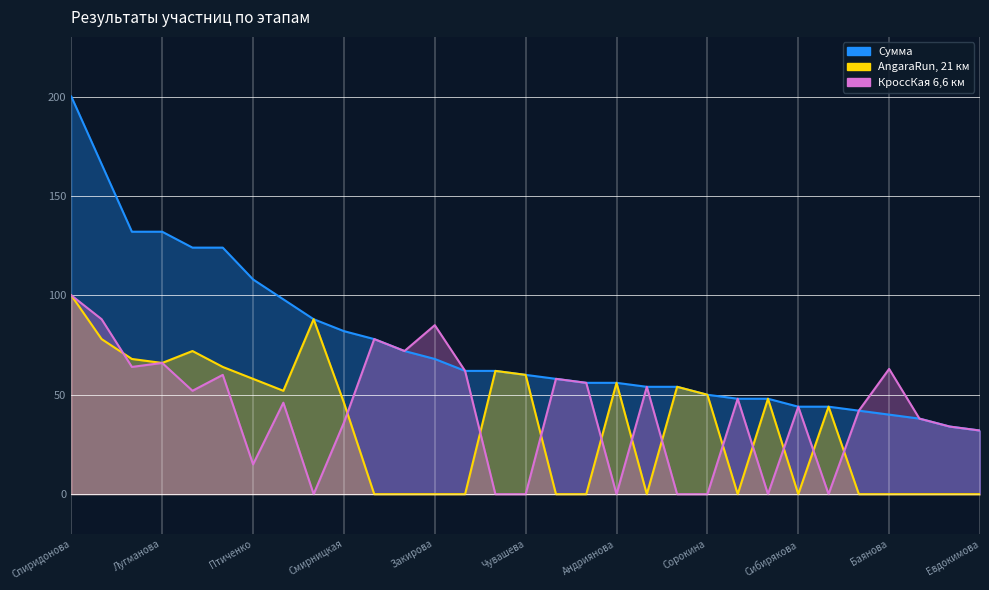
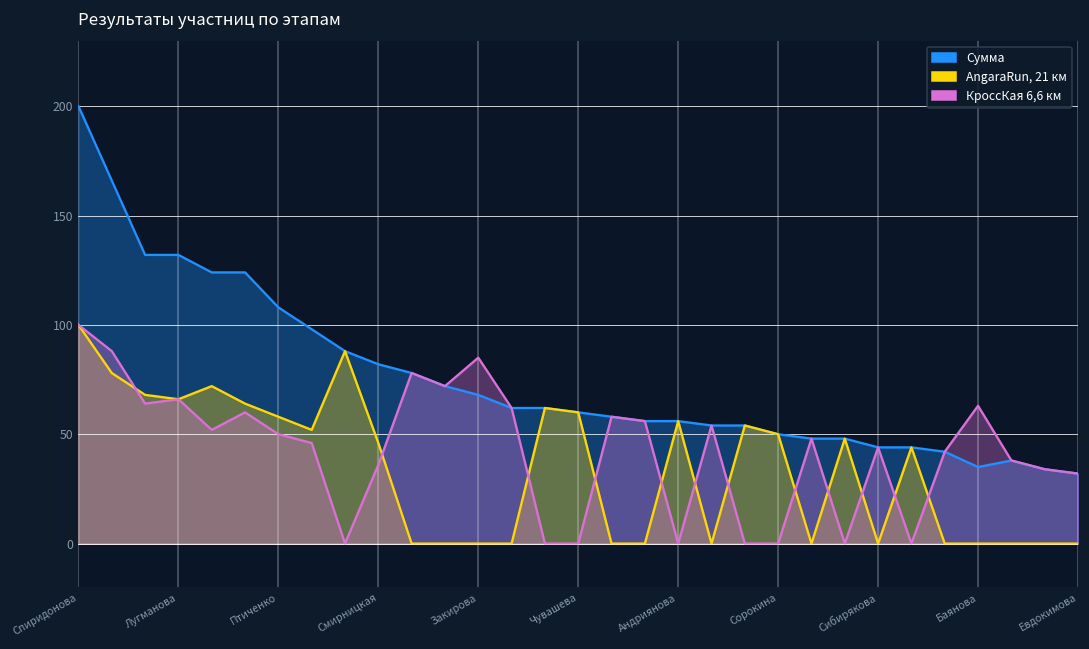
КроссКая 6,6 км, Птиченко: 15 -> 50
Сумма, Баянова: 40 -> 35
